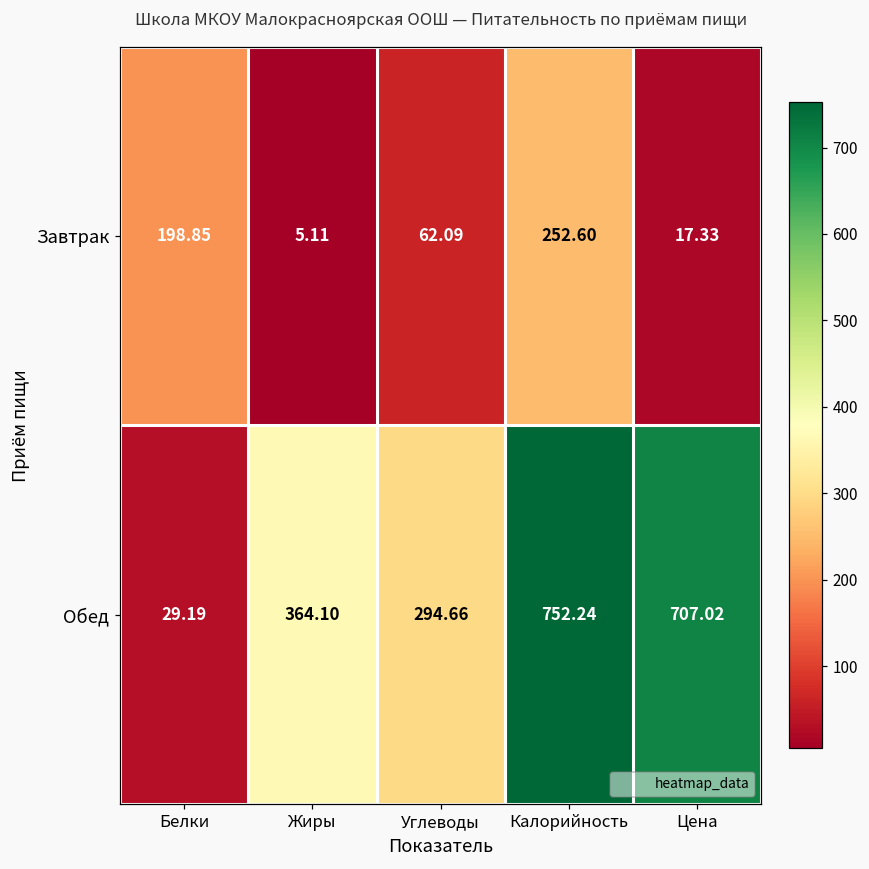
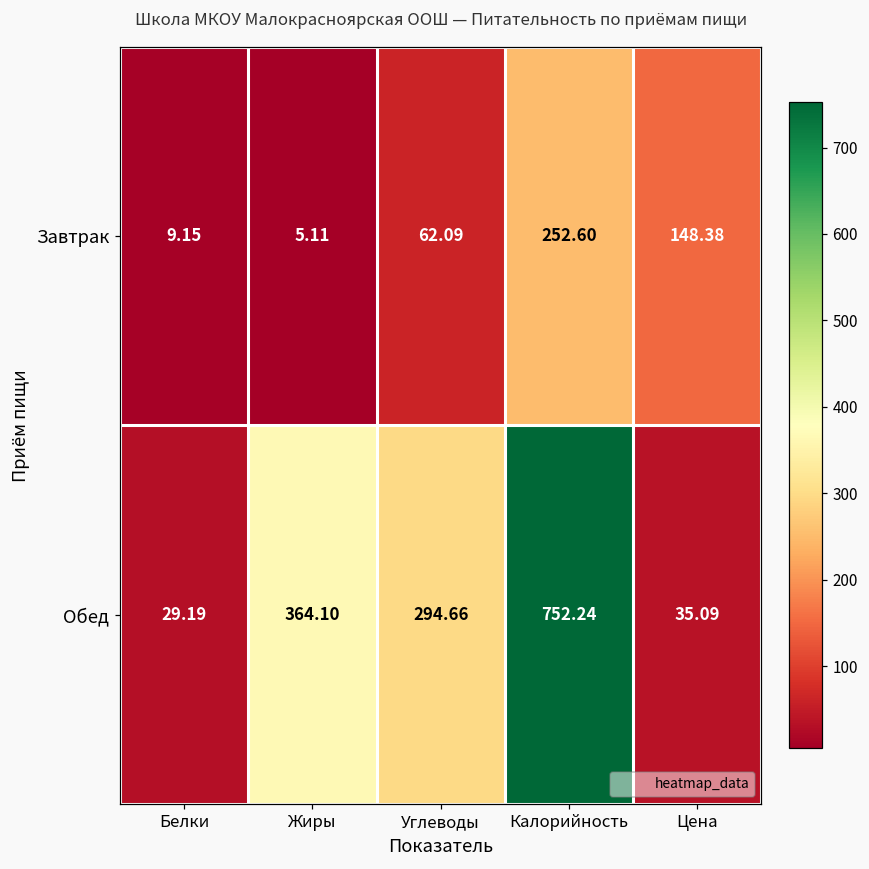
Завтрак, Белки: 198.85 -> 9.15
Завтрак, Цена: 17.33 -> 148.38
Обед, Цена: 707.02 -> 35.09
